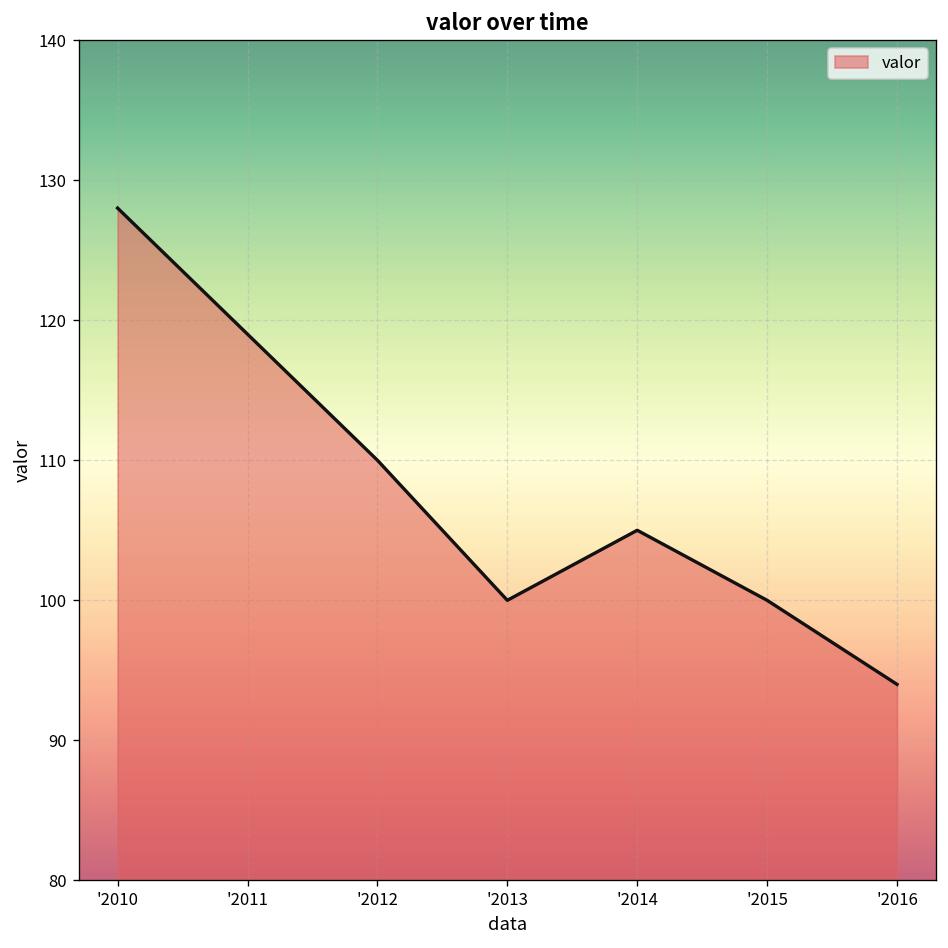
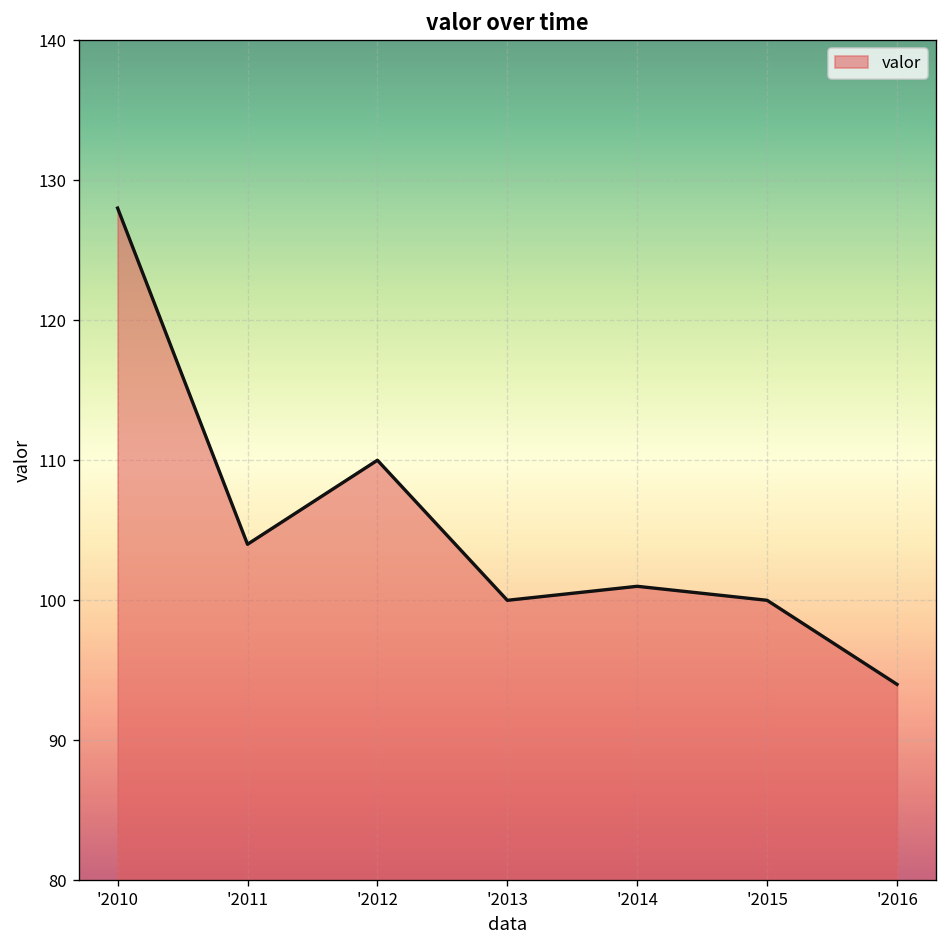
'2011: 119 -> 104
'2014: 105 -> 101
